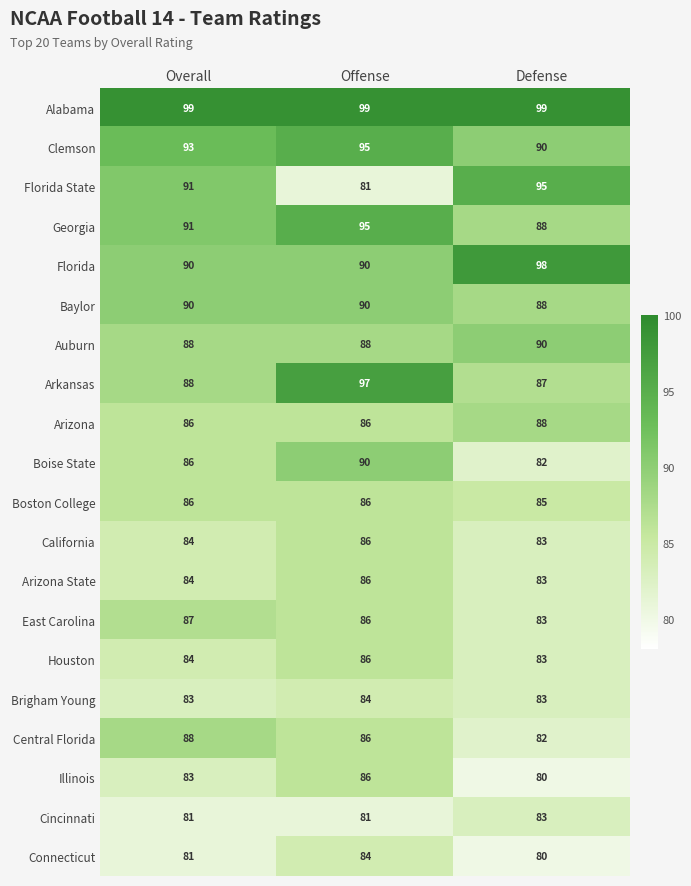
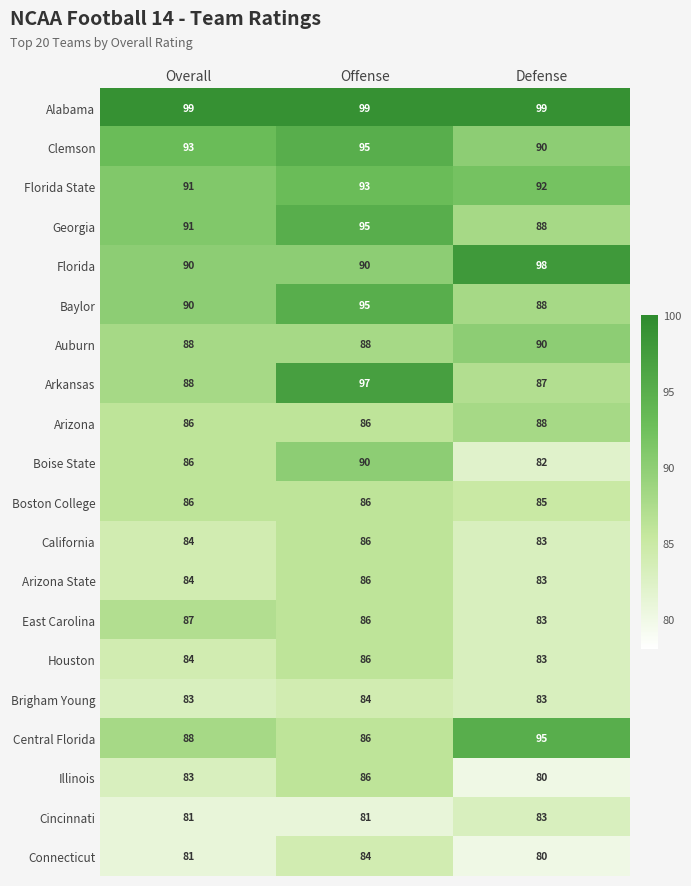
Florida State, Offense: 81 -> 93
Florida State, Defense: 95 -> 92
Baylor, Offense: 90 -> 95
Central Florida, Defense: 82 -> 95
